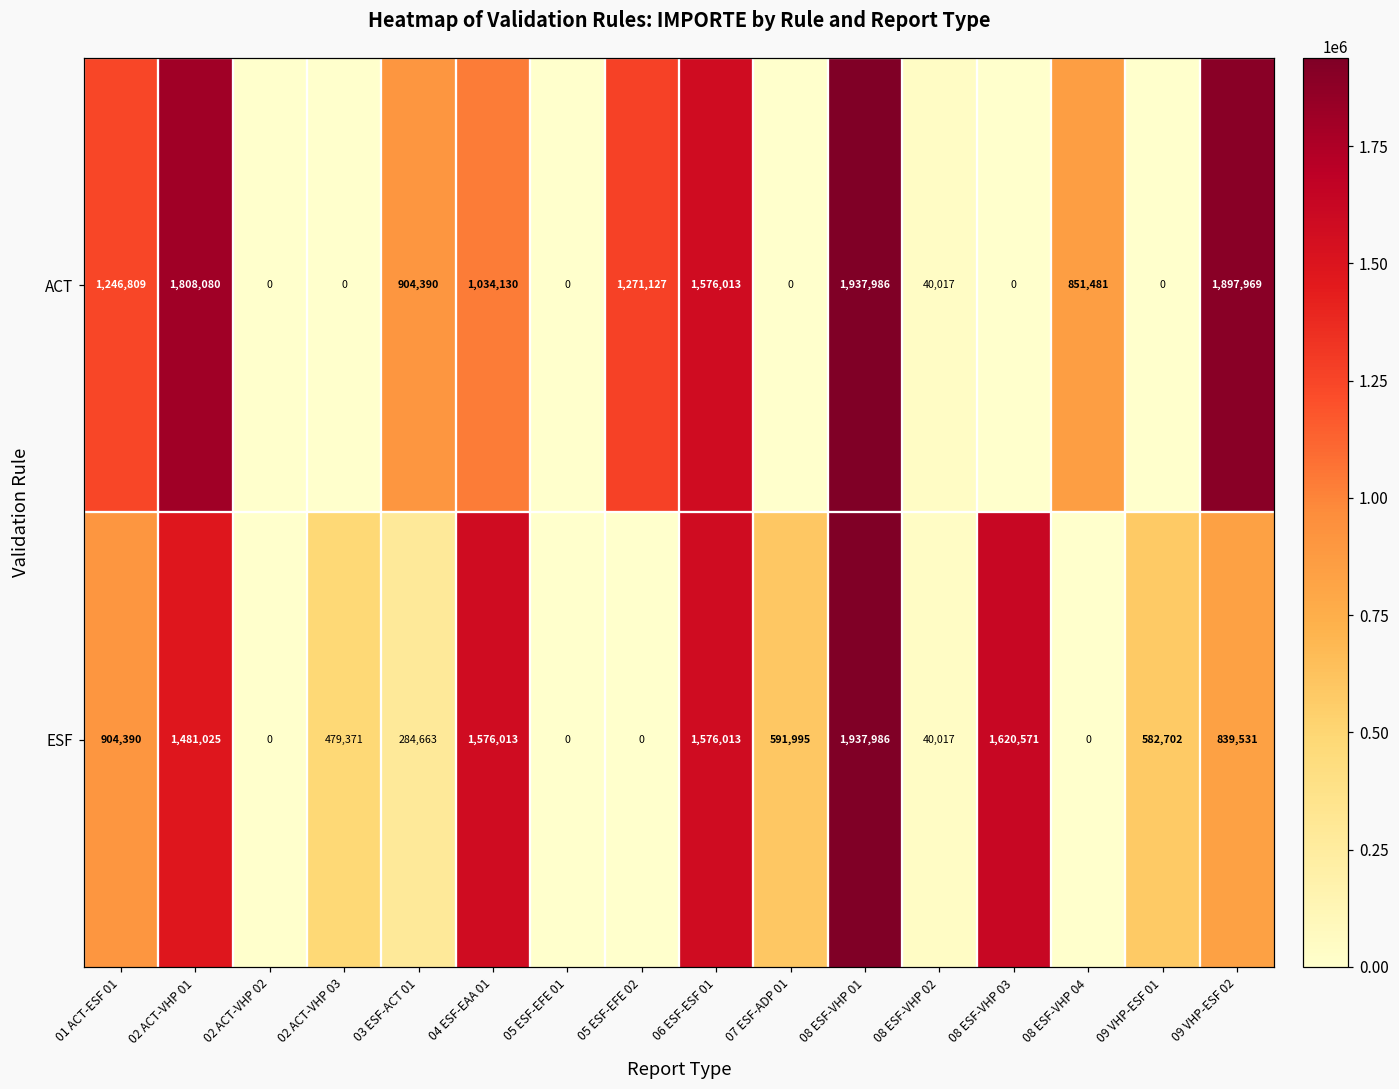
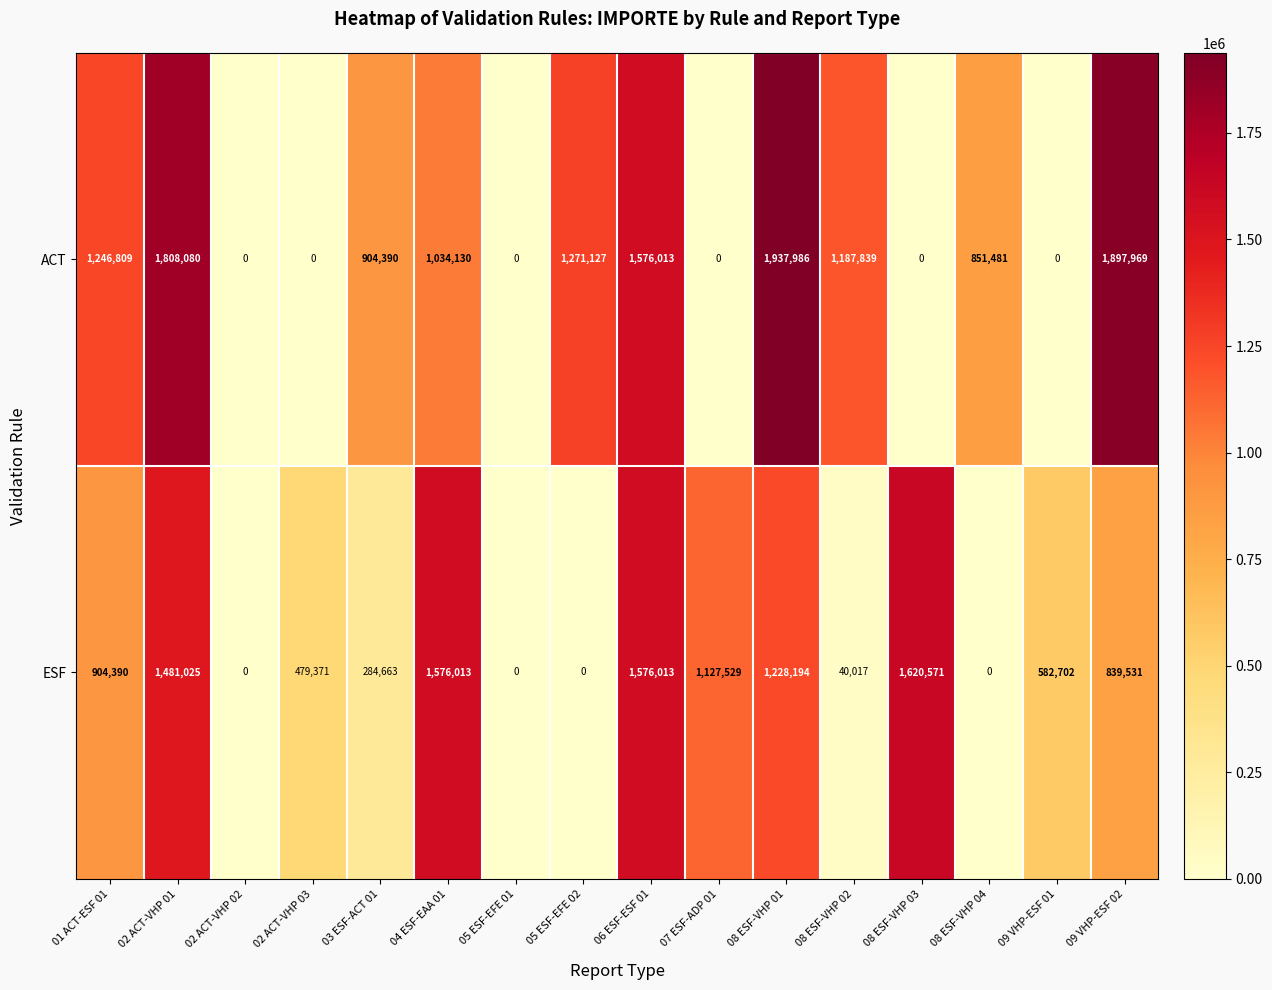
ACT, 08 ESF-VHP 02: 40,017 -> 1,187,839
ESF, 07 ESF-ADP 01: 591,995 -> 1,127,529
ESF, 08 ESF-VHP 01: 1,937,986 -> 1,228,194
